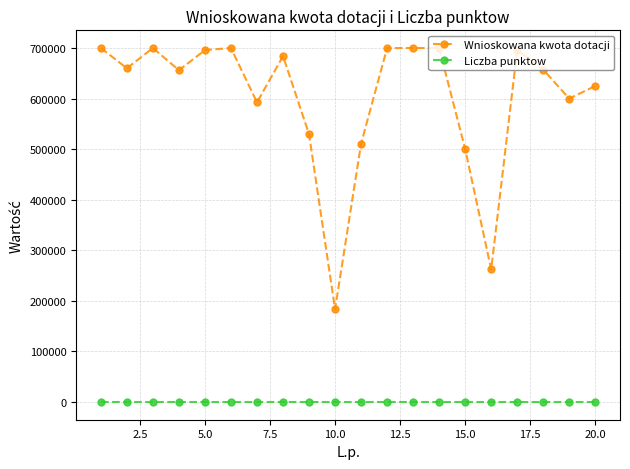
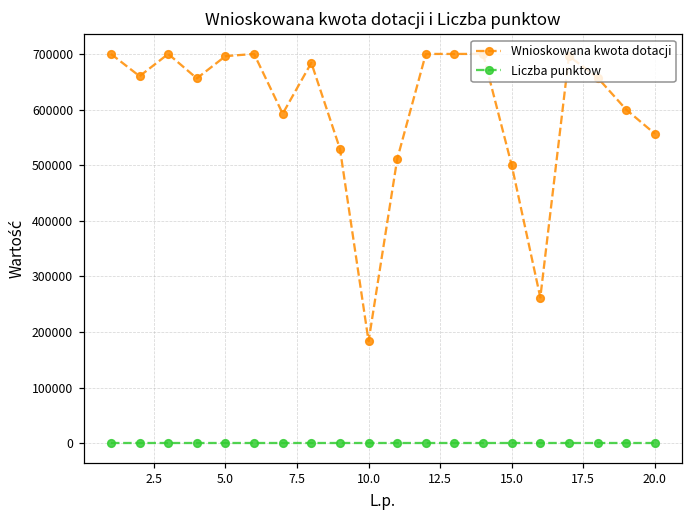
Wnioskowana kwota dotacji, 20.0: 630000 -> 560000
